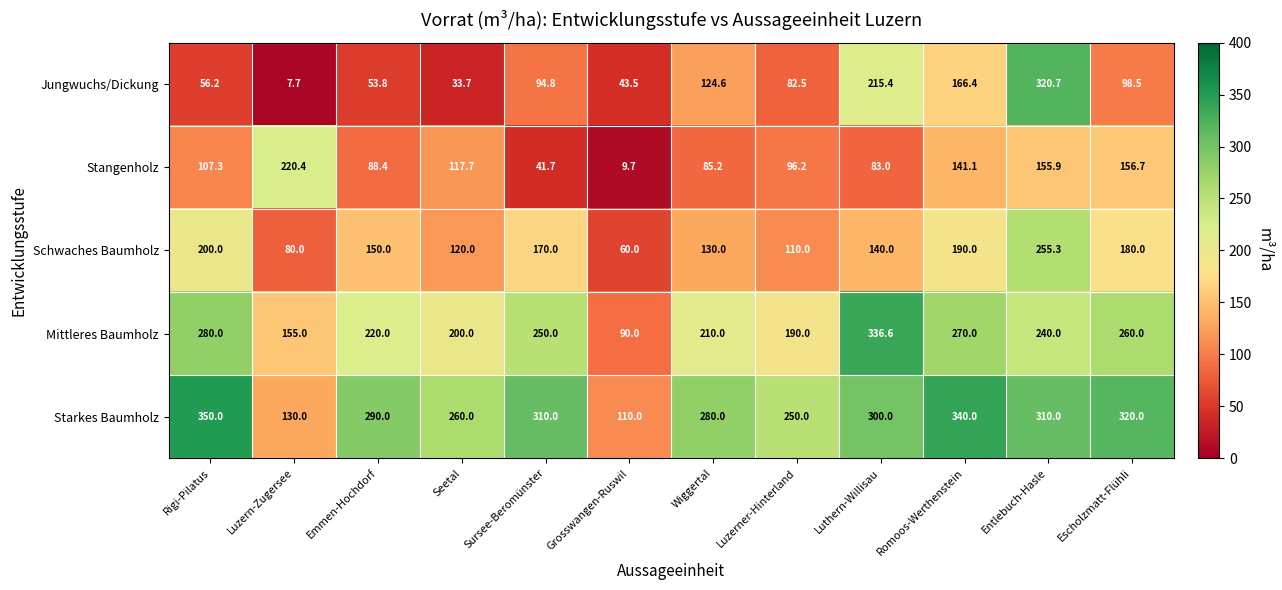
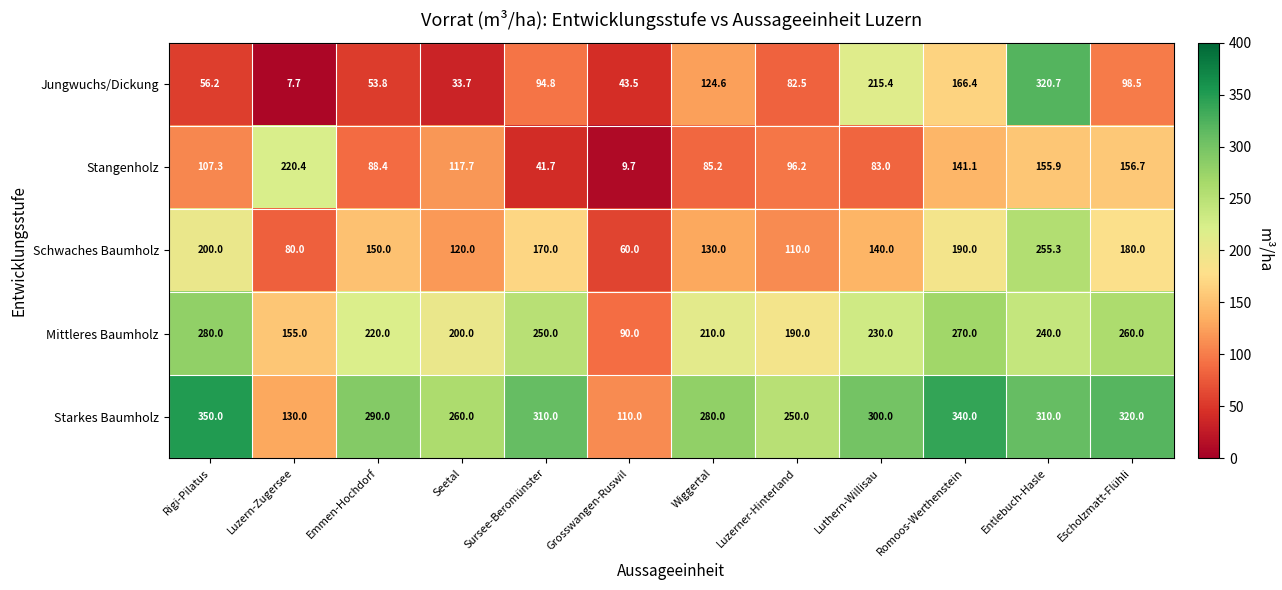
Mittleres Baumholz, Luthern-Willisau: 336.6 -> 230.0
